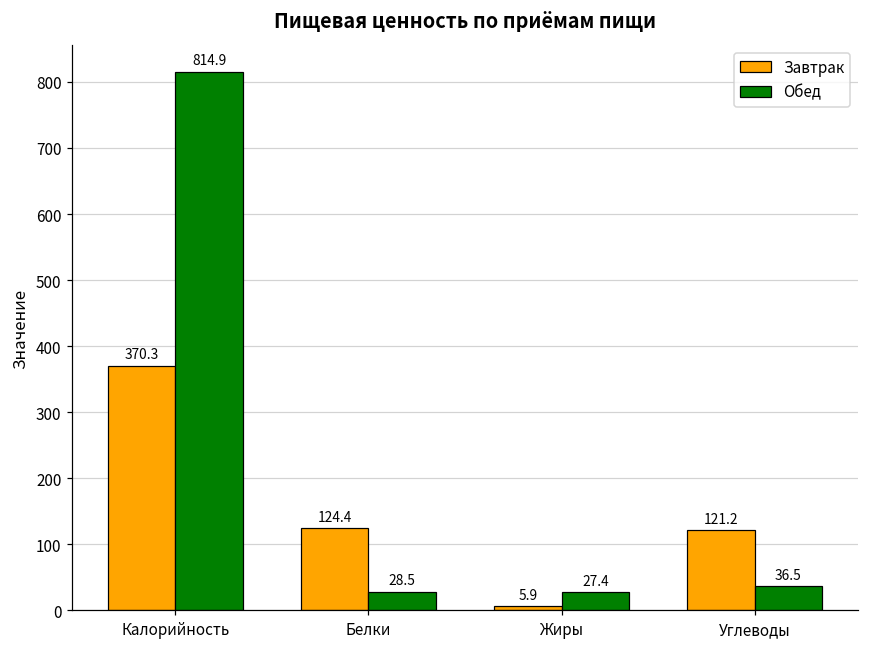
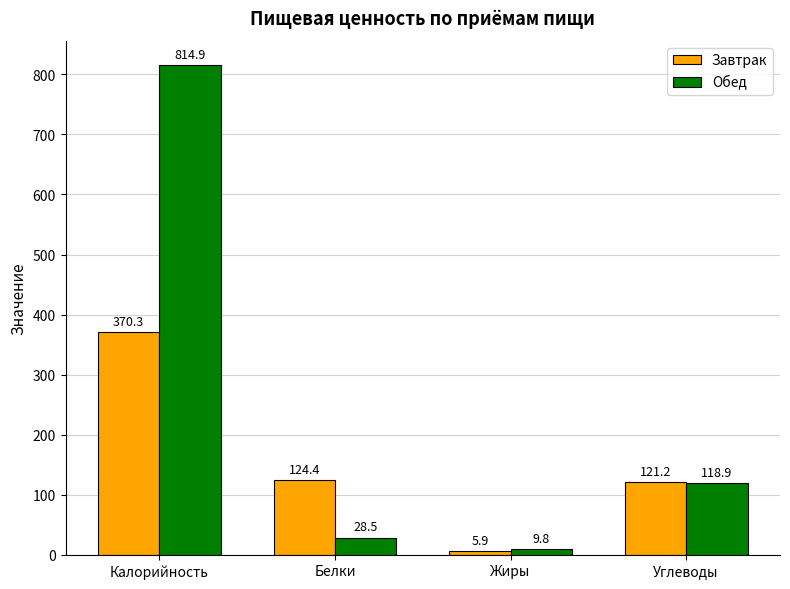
Обед, Жиры: 27.4 -> 9.8
Обед, Углеводы: 36.5 -> 118.9
